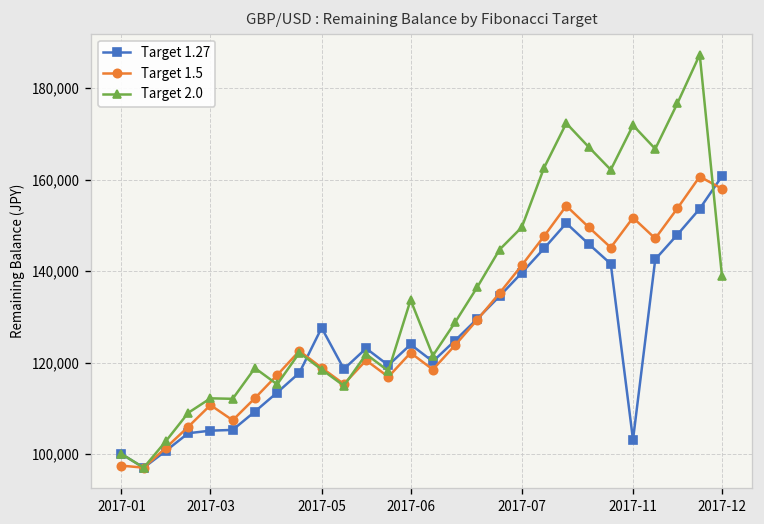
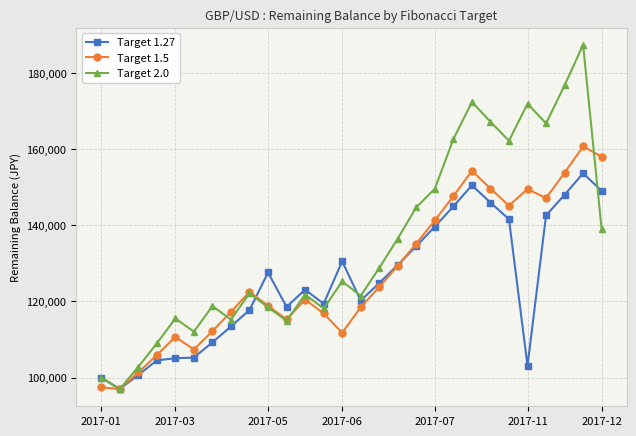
Target 2.0, 2017-03: 112,000 -> 116,000
Target 1.27, 2017-06: 124,000 -> 131,000
Target 1.5, 2017-06: 122,000 -> 112,000
Target 2.0, 2017-06: 134,000 -> 125,000
Target 1.5, 2017-11: 152,000 -> 149,000
Target 1.27, 2017-12: 161,000 -> 149,000
